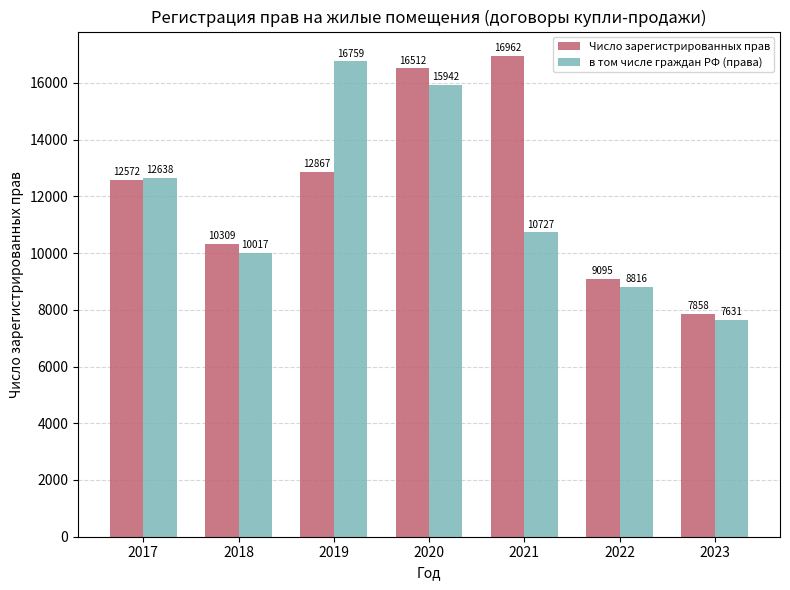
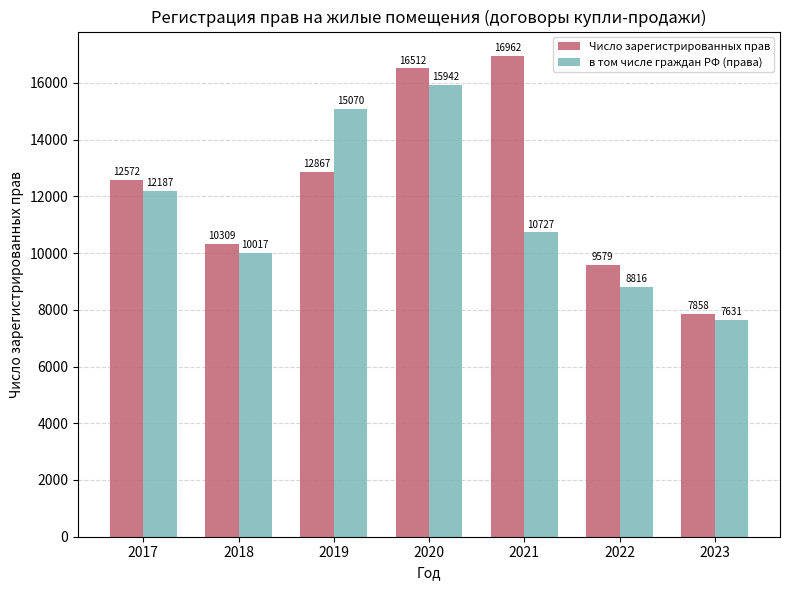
в том числе граждан РФ (права), 2017: 12638 -> 12187
в том числе граждан РФ (права), 2019: 16759 -> 15070
Число зарегистрированных прав, 2022: 9095 -> 9579
